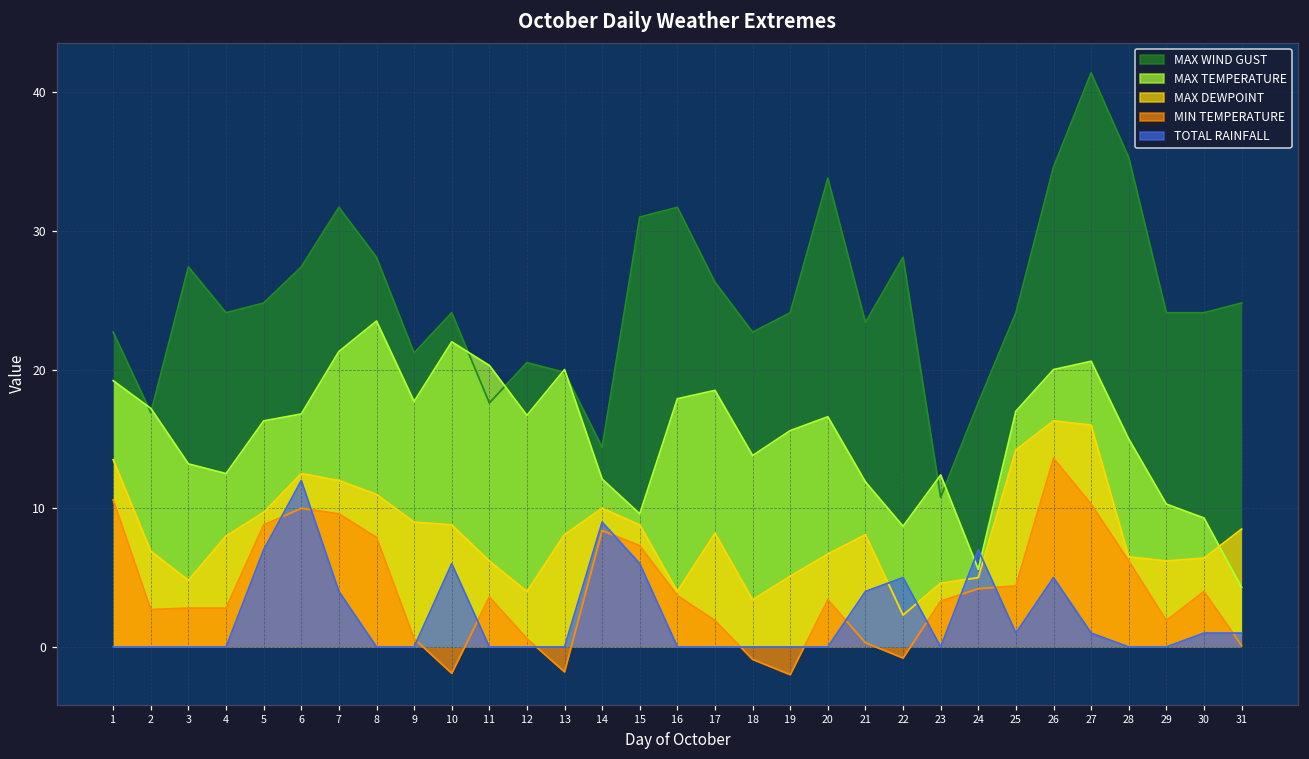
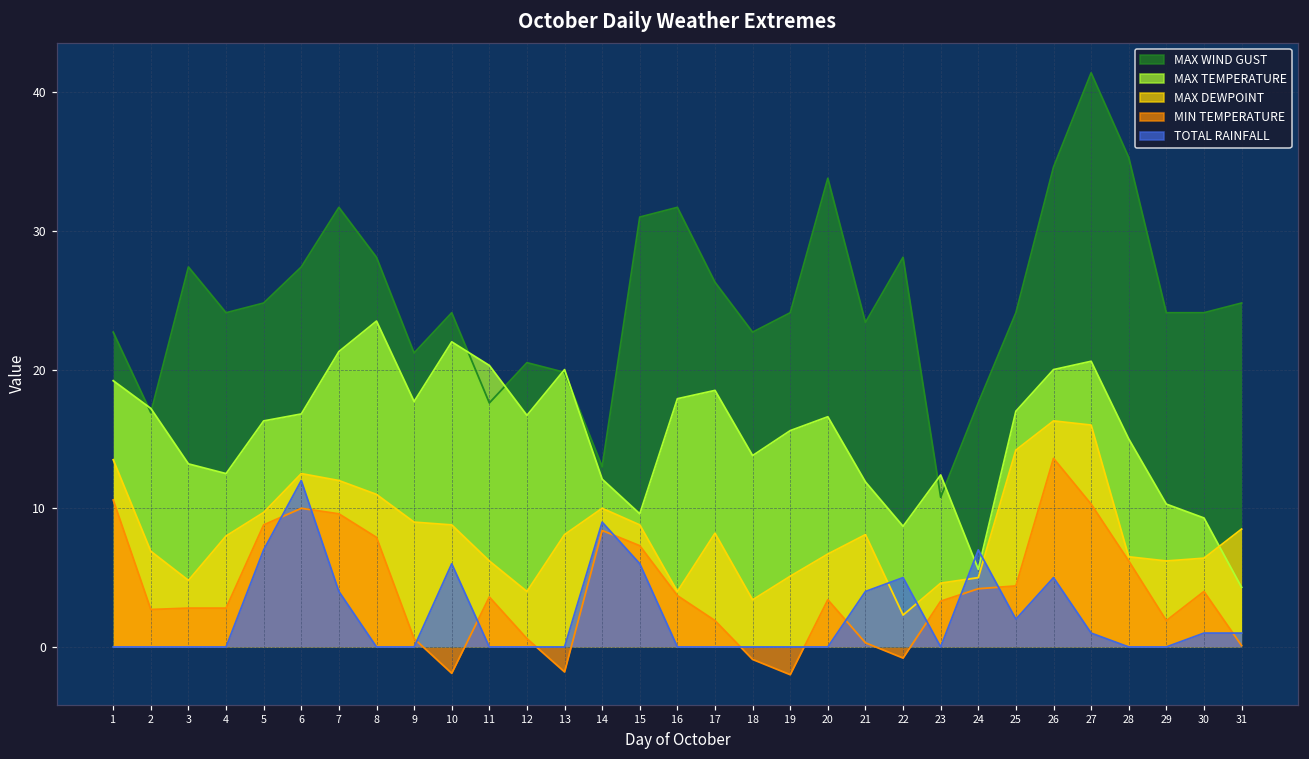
MAX WIND GUST, 14: 14.4 -> 13.0
TOTAL RAINFALL, 25: 1 -> 2
